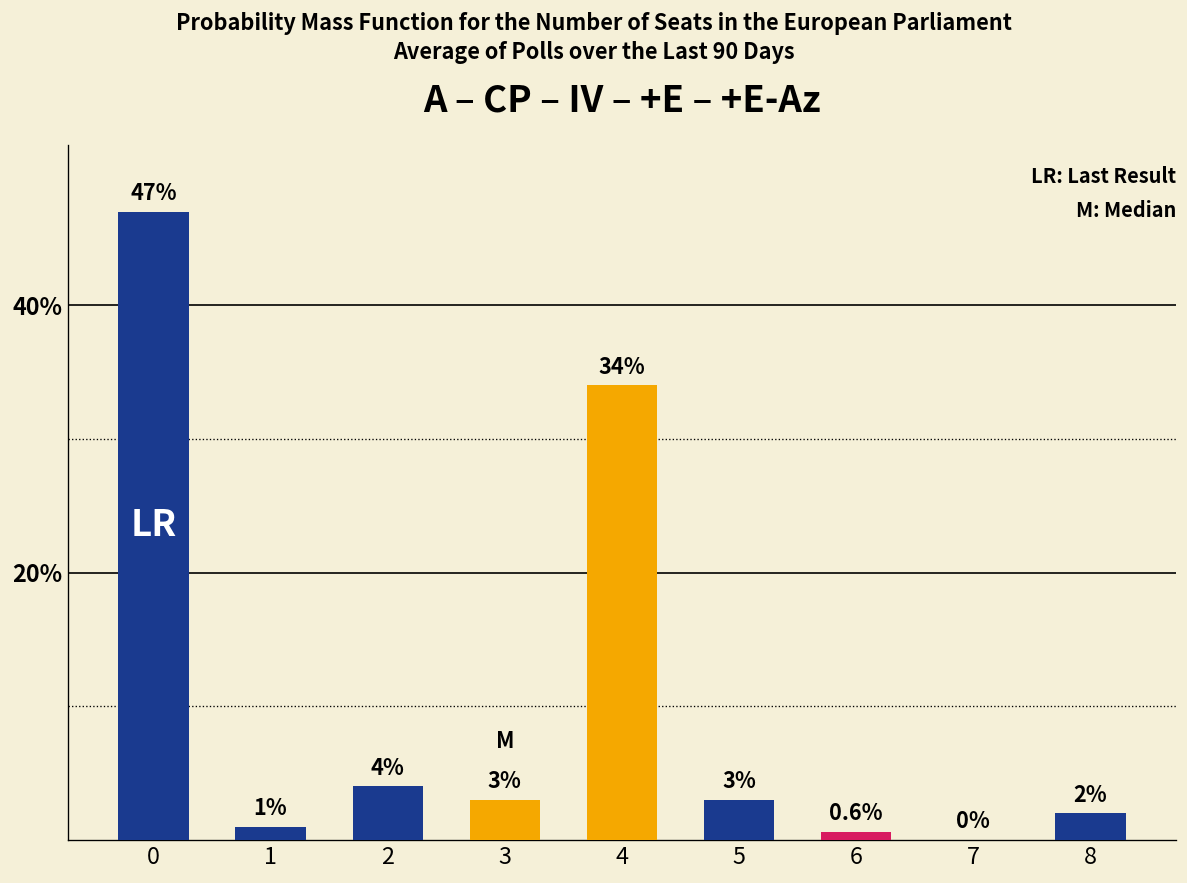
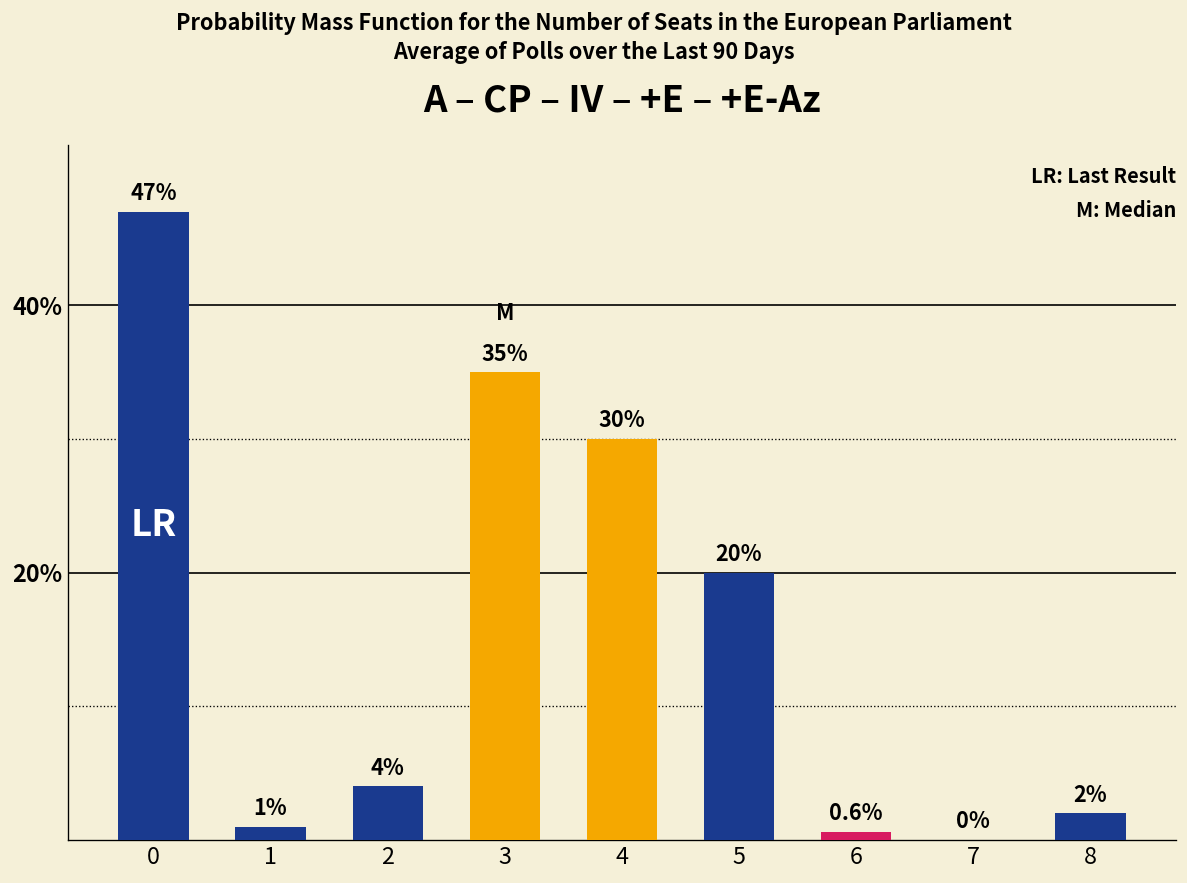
3: 3% -> 35%
4: 34% -> 30%
5: 3% -> 20%
